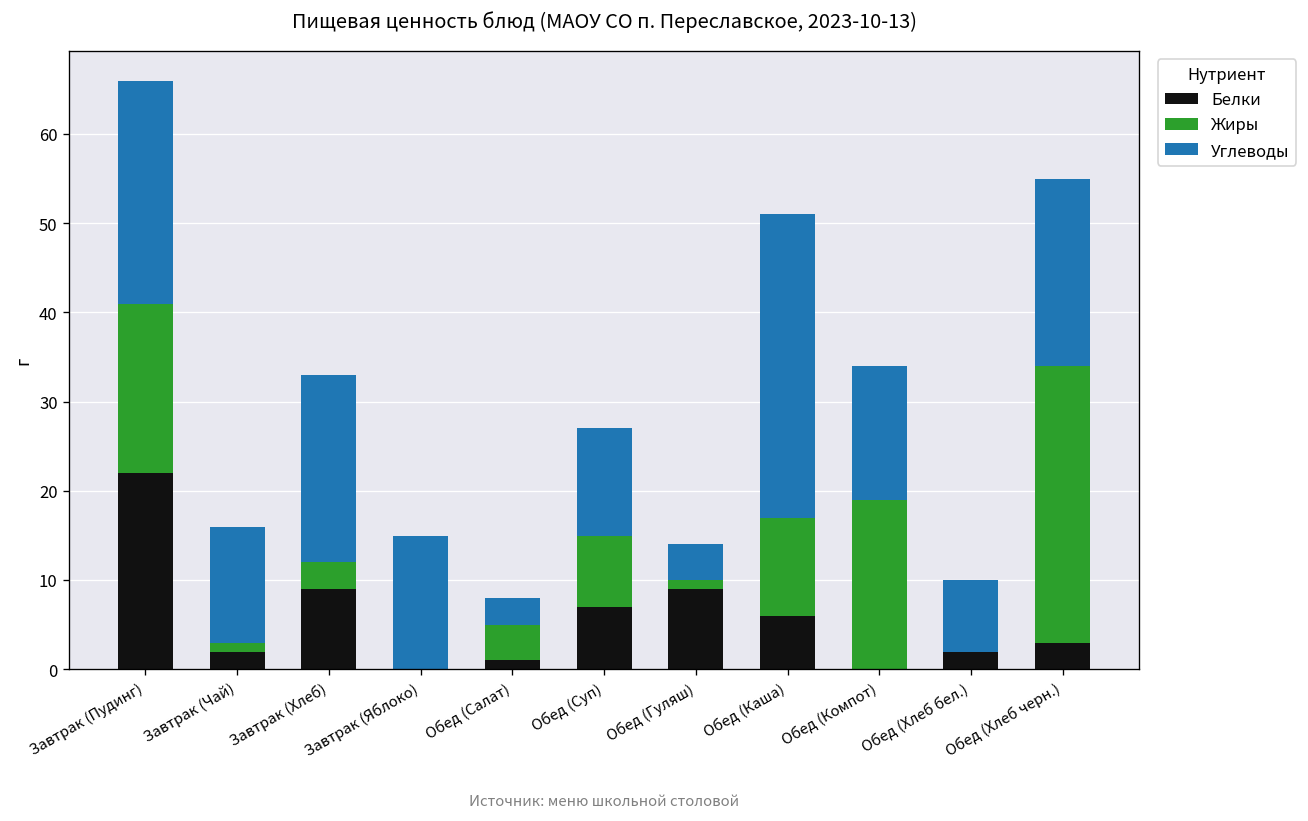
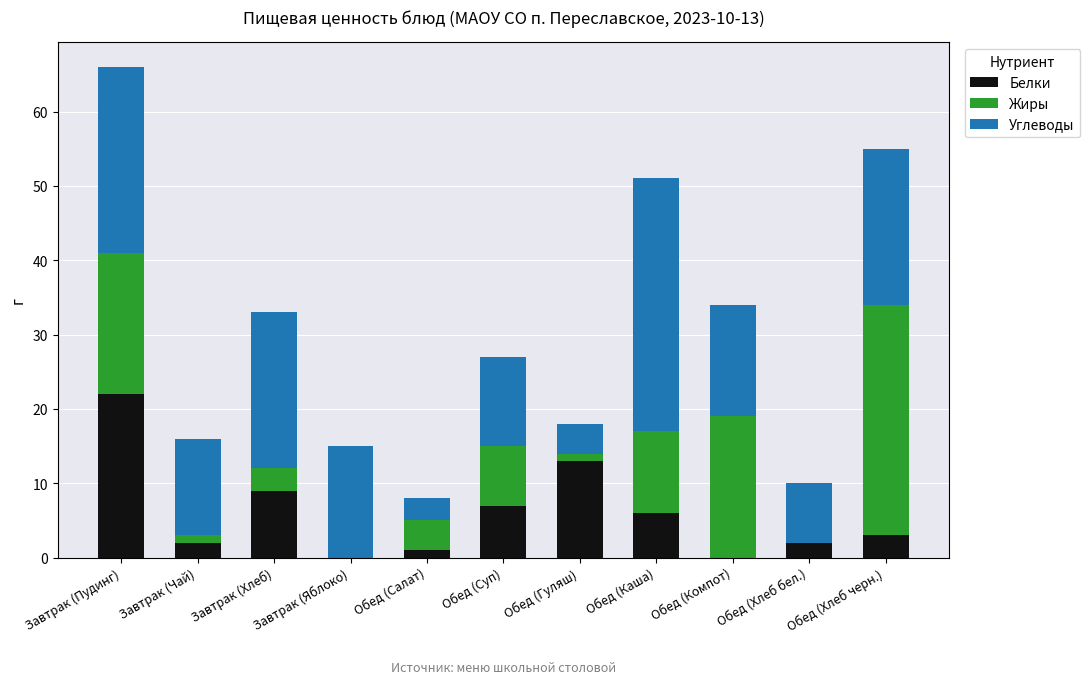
Белки, Обед (Гуляш): 9 -> 13
